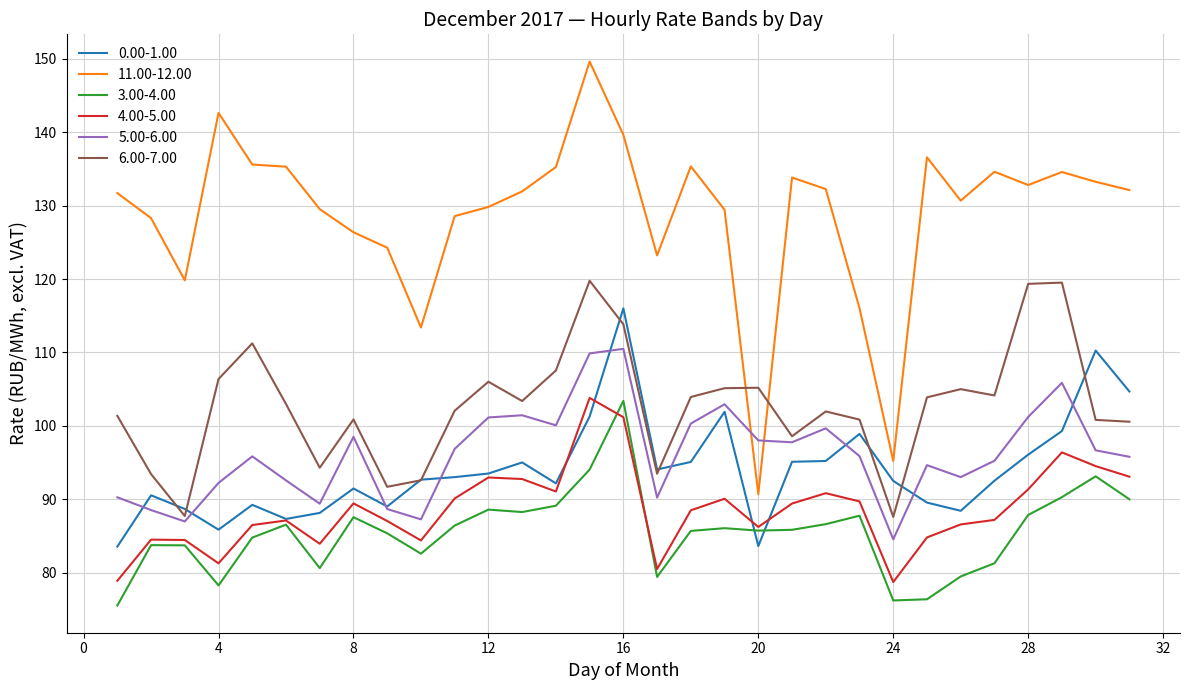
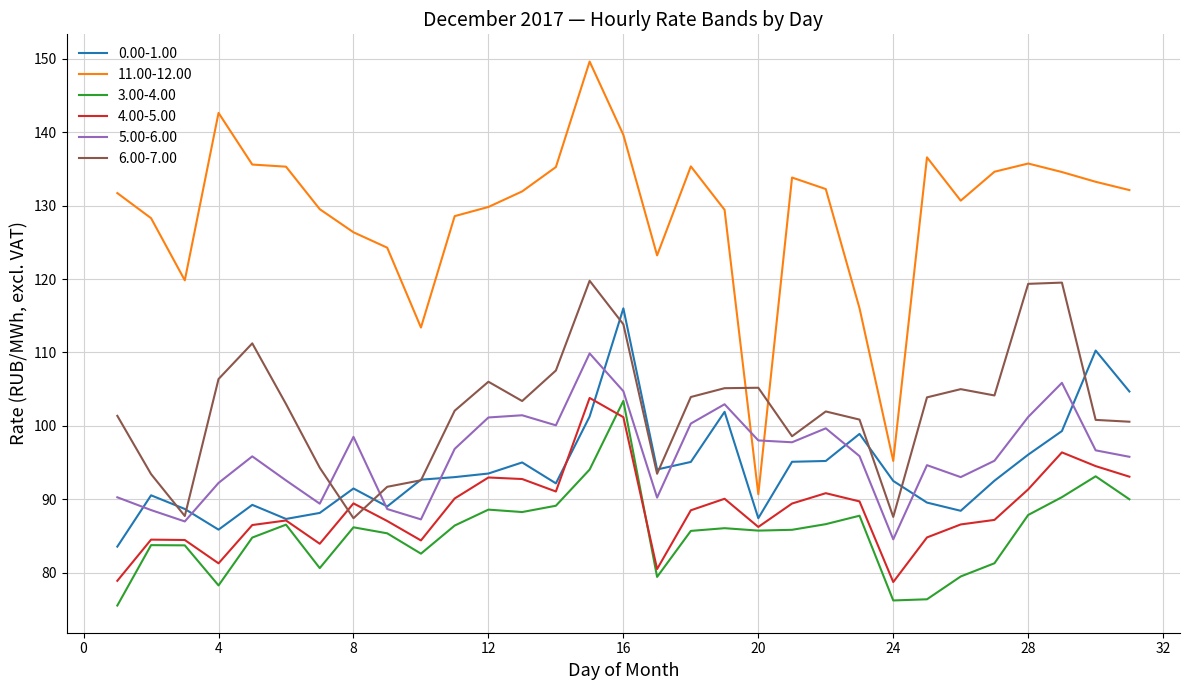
3.00-4.00, 8: 88 -> 86
6.00-7.00, 8: 101 -> 87
5.00-6.00, 16: 110 -> 105
0.00-1.00, 20: 84 -> 87
11.00-12.00, 28: 133 -> 136
